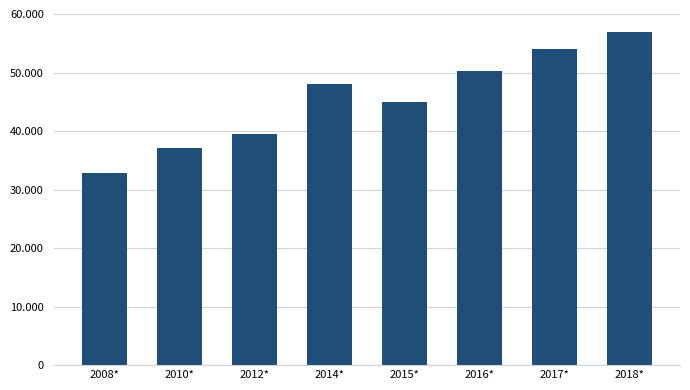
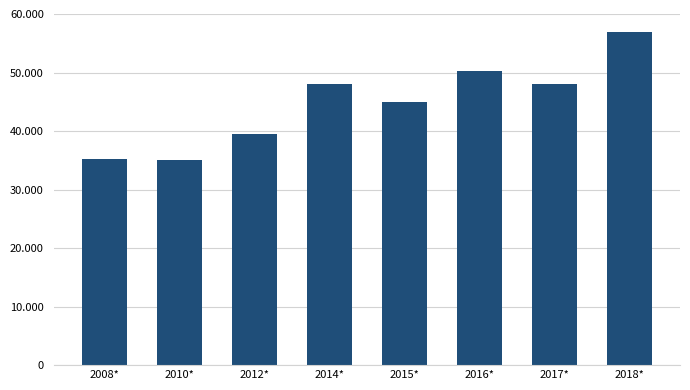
2008*: 33 -> 35
2010*: 37 -> 35
2017*: 54 -> 48
